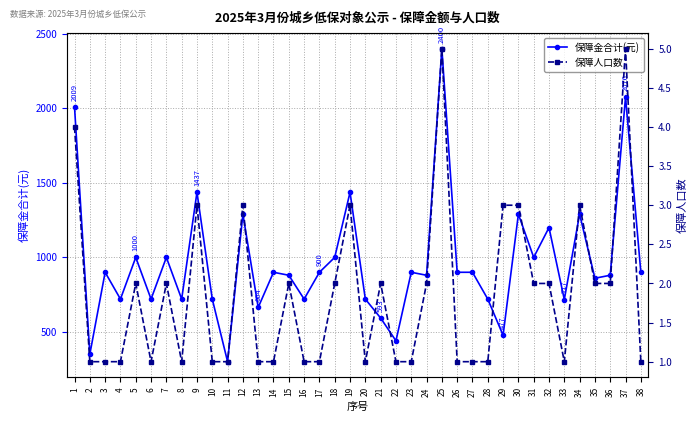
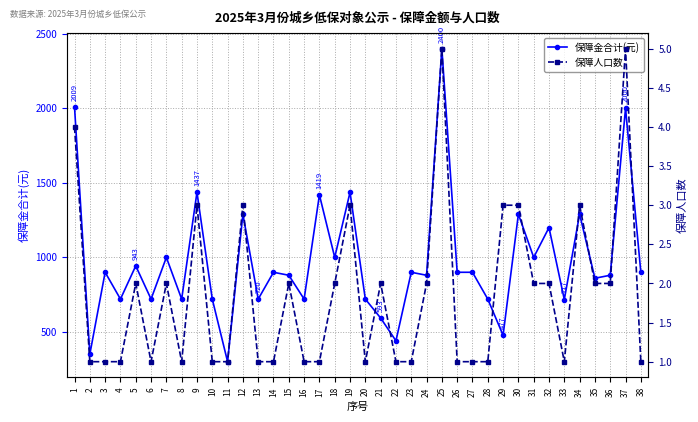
保障金合计(元), 5: 1000 -> 943
保障金合计(元), 13: 664 -> 720
保障金合计(元), 17: 900 -> 1419
保障金合计(元), 37: 2076 -> 2000
